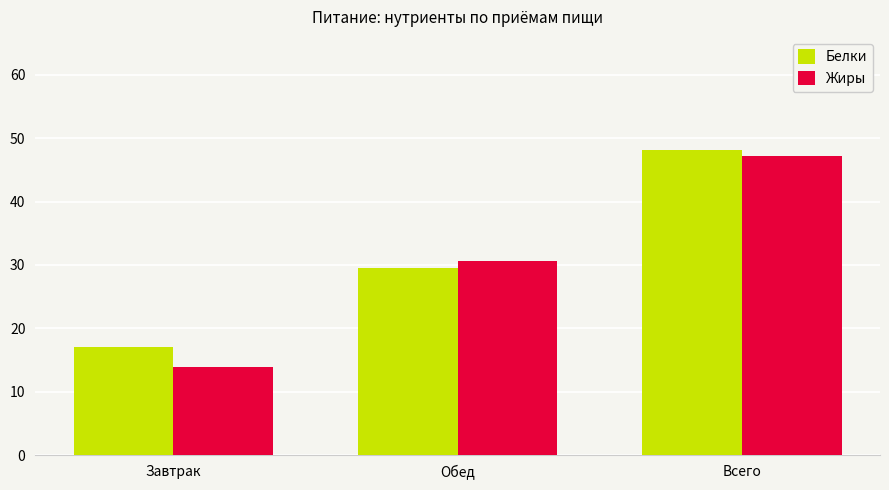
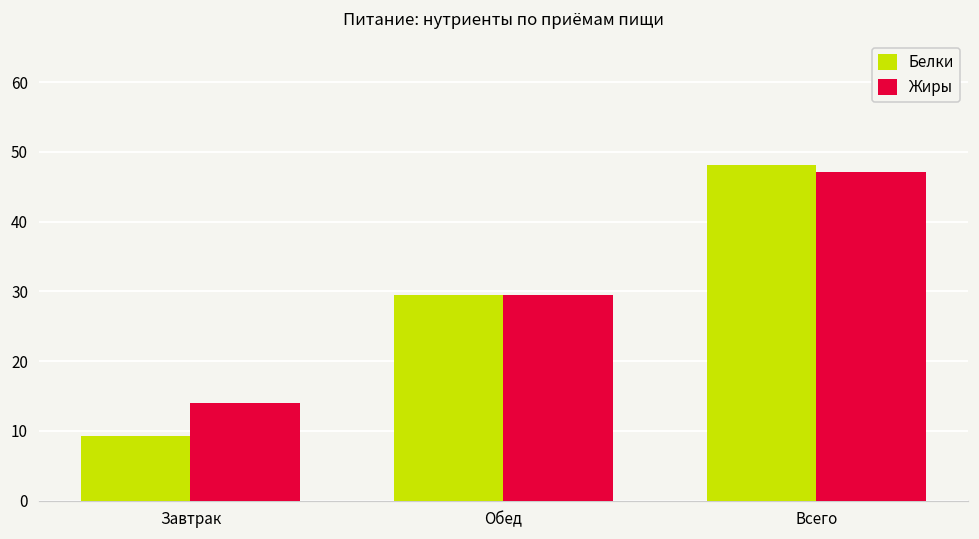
Белки, Завтрак: 17 -> 9
Жиры, Обед: 31 -> 29
